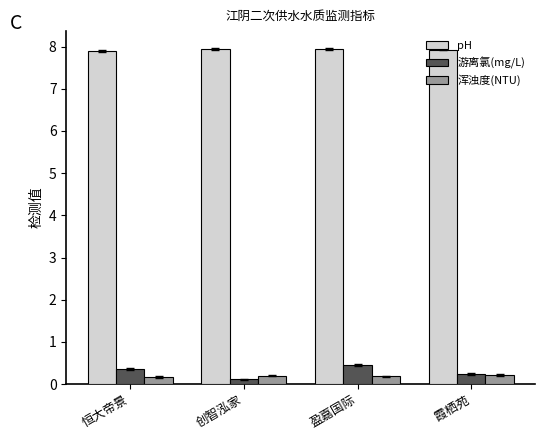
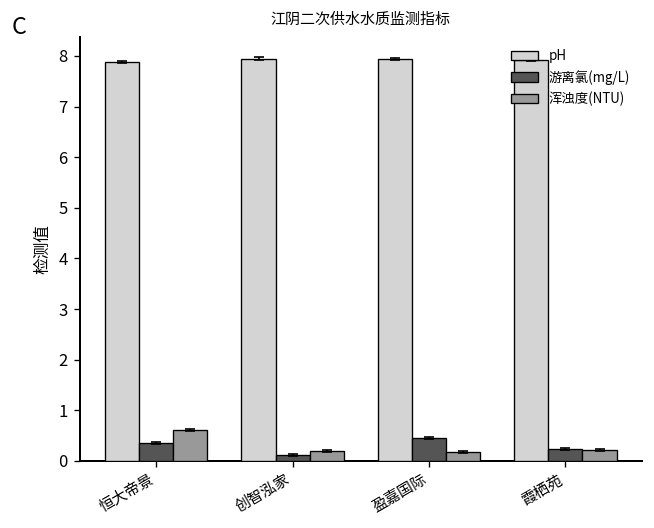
浑浊度(NTU), 恒大帝景: 0.2 -> 0.6
